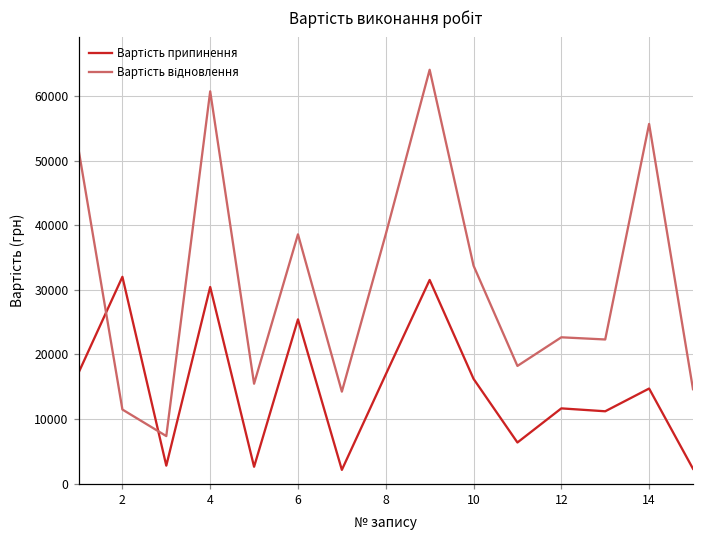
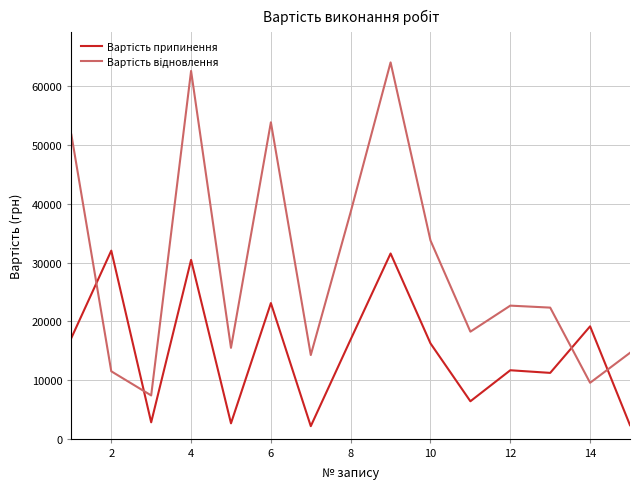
Вартість відновлення, 4: 61000 -> 63000
Вартість припинення, 6: 25000 -> 23000
Вартість відновлення, 6: 39000 -> 54000
Вартість припинення, 14: 15000 -> 19000
Вартість відновлення, 14: 56000 -> 10000
